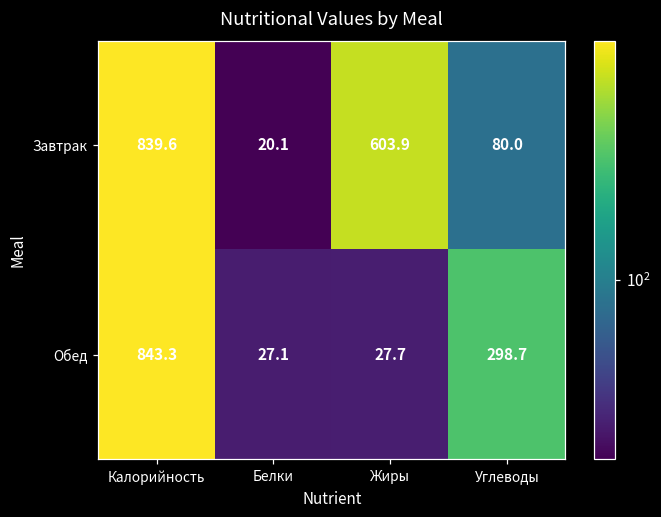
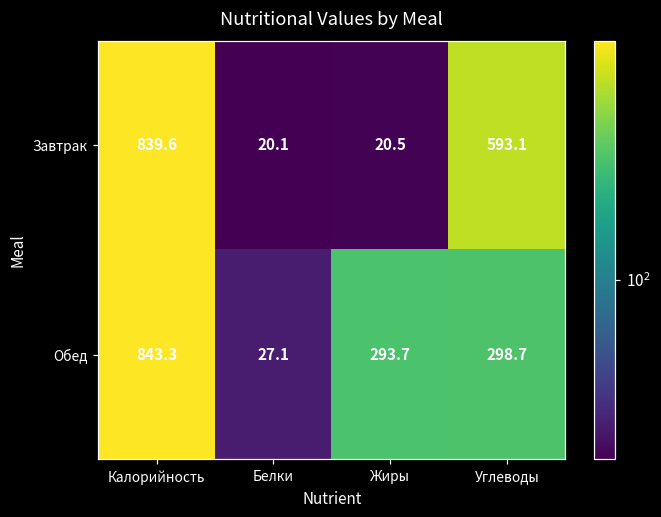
Завтрак, Жиры: 603.9 -> 20.5
Завтрак, Углеводы: 80.0 -> 593.1
Обед, Жиры: 27.7 -> 293.7
